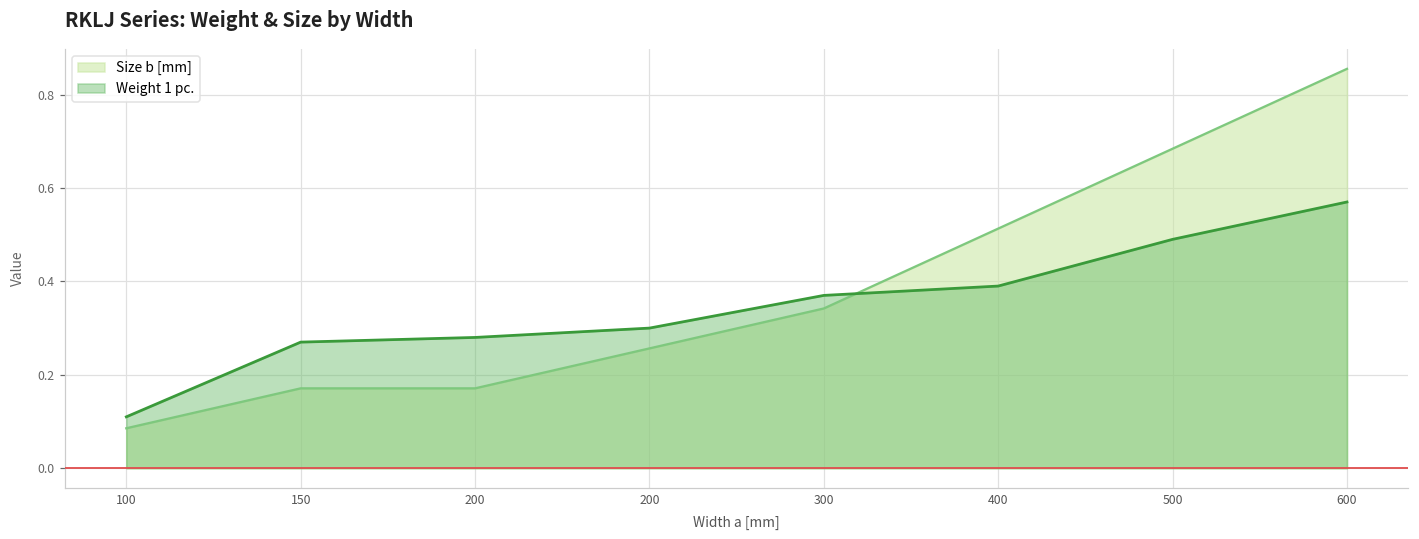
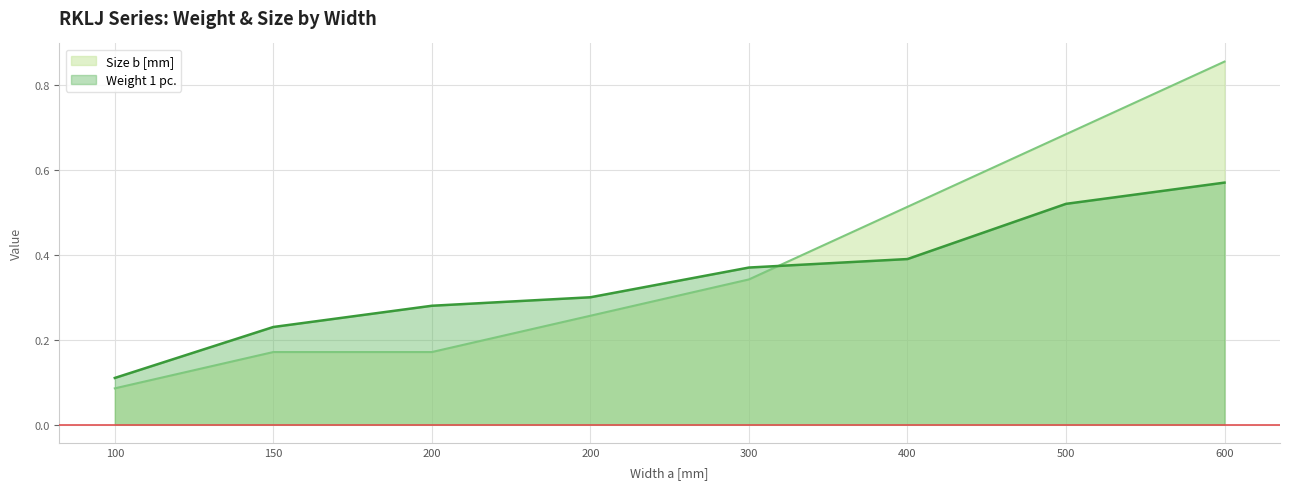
Weight 1 pc., 150: 0.27 -> 0.23
Weight 1 pc., 500: 0.49 -> 0.52
